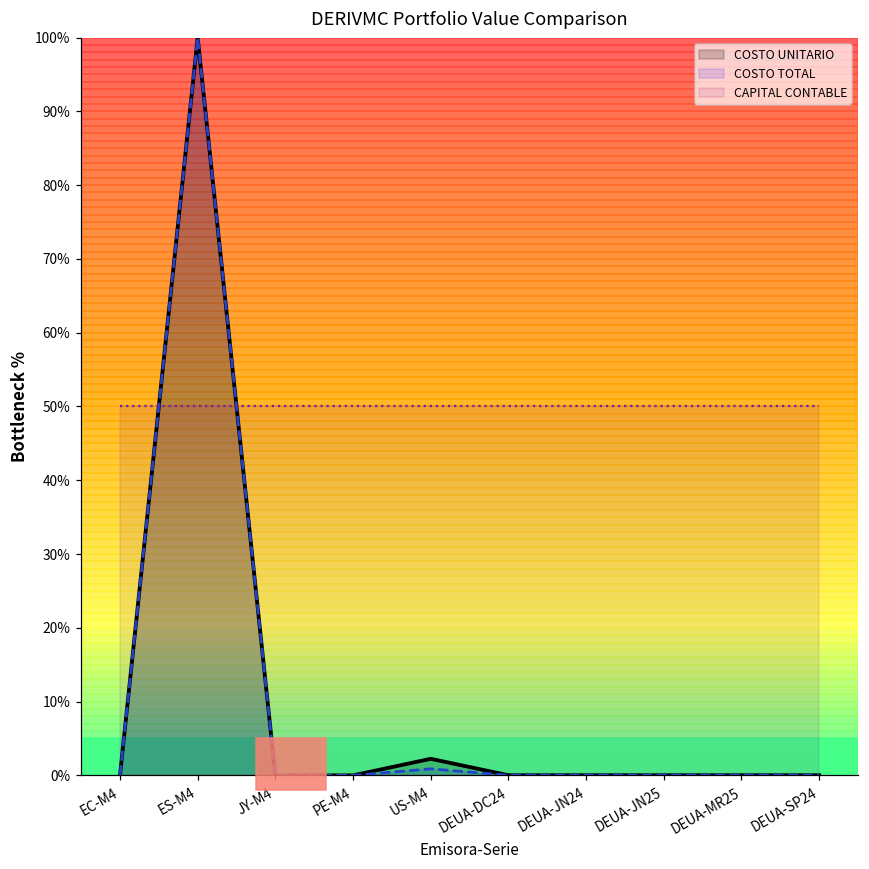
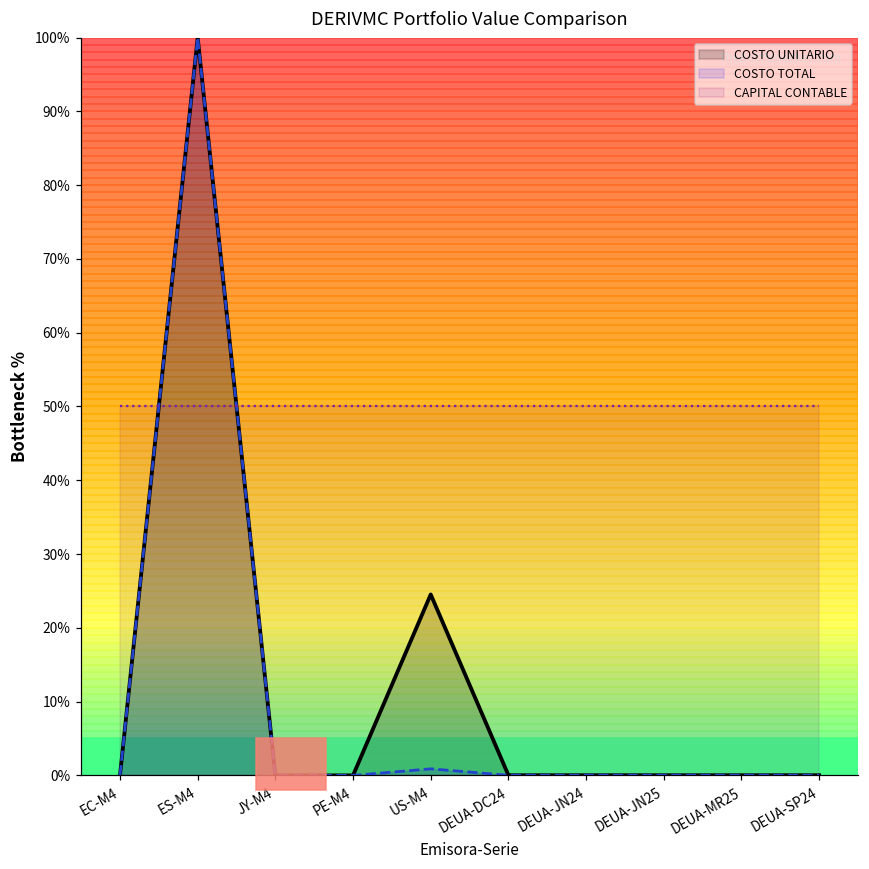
COSTO UNITARIO, US-M4: 2% -> 25%
